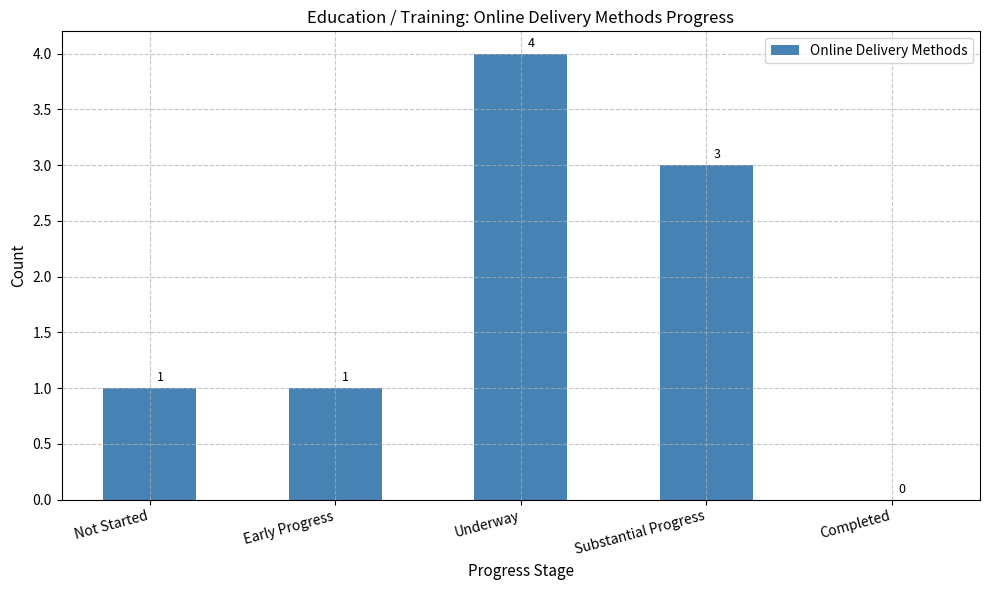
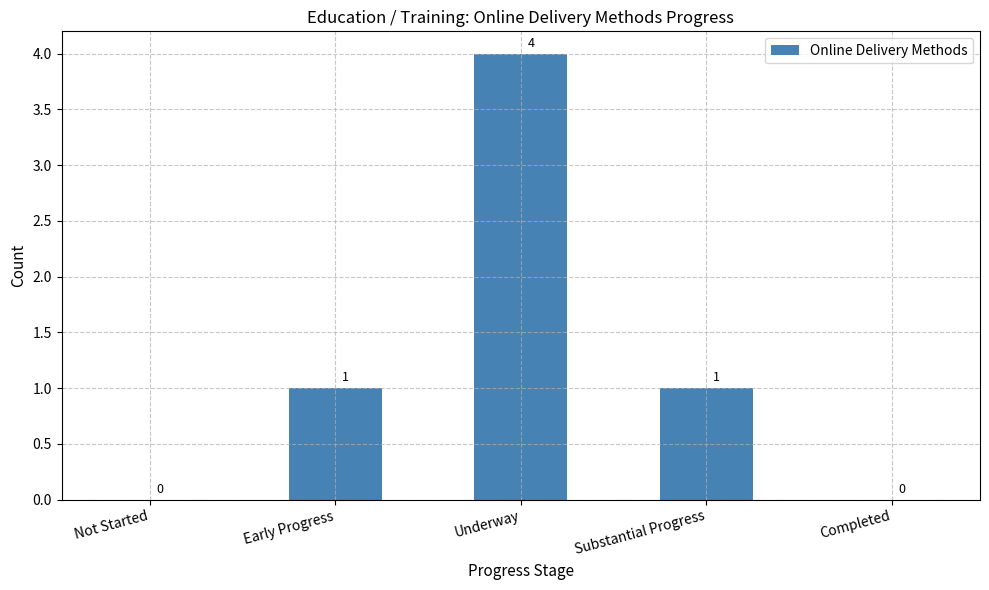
Not Started: 1 -> 0
Substantial Progress: 3 -> 1
